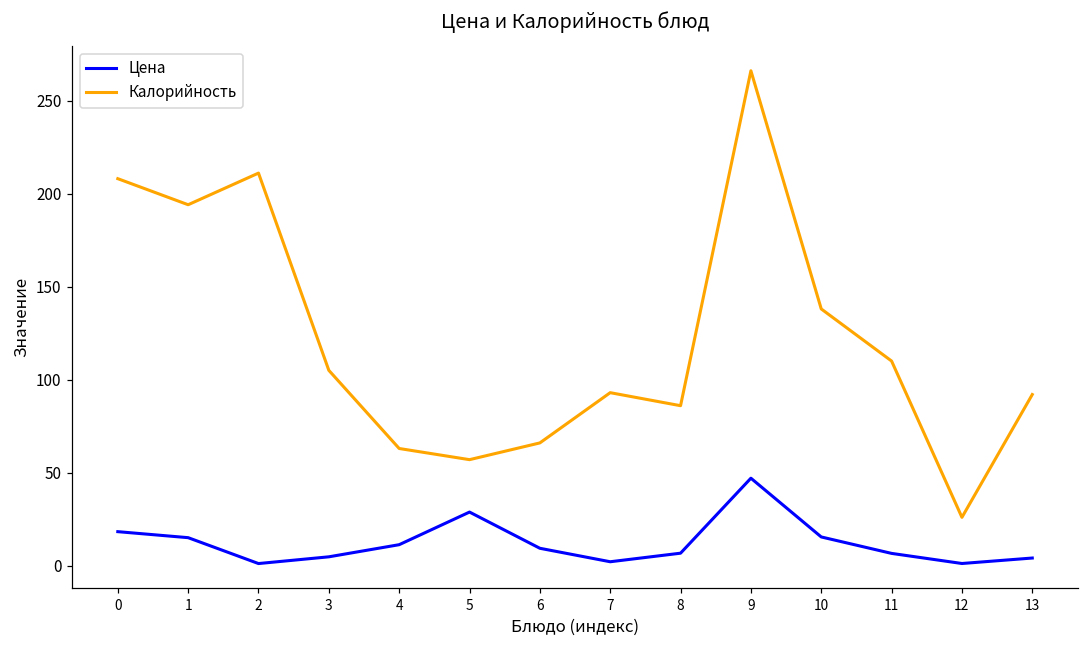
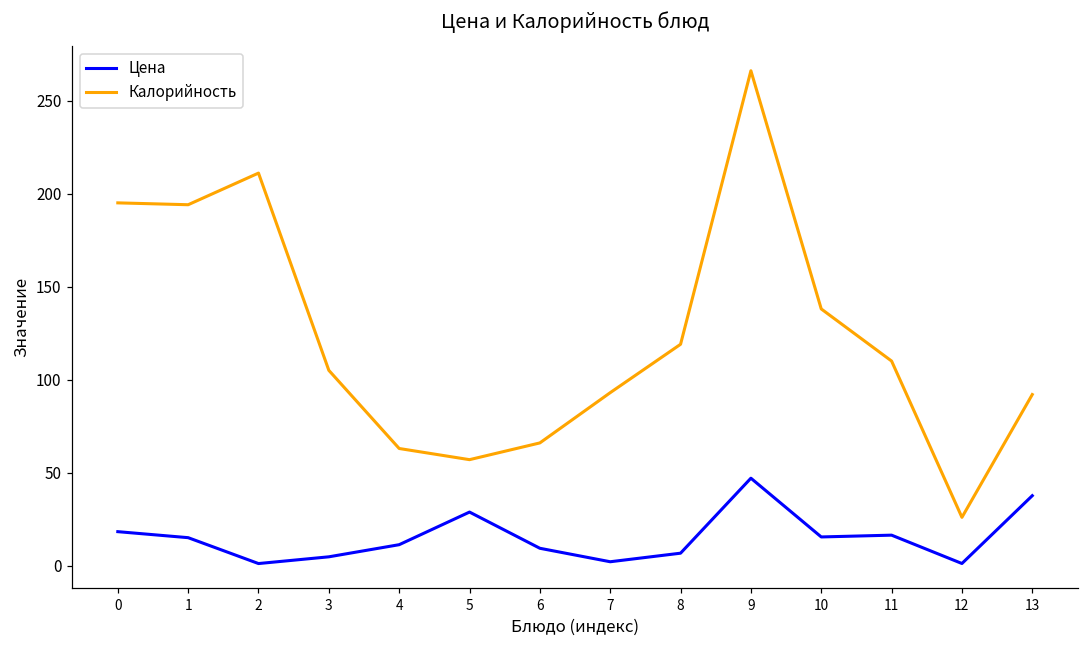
Калорийность, 0: 208 -> 195
Калорийность, 8: 86 -> 119
Цена, 11: 7 -> 16
Цена, 13: 4 -> 38
